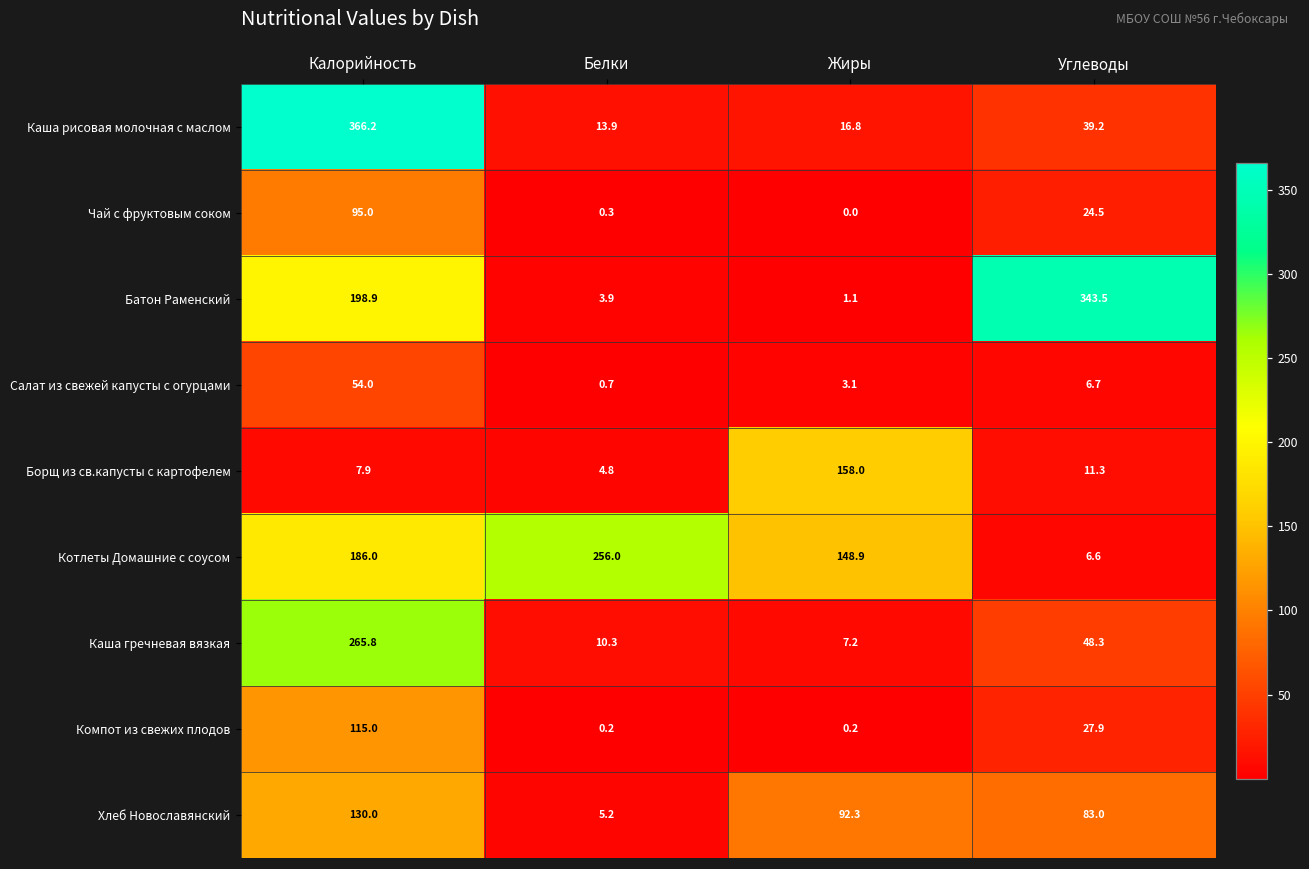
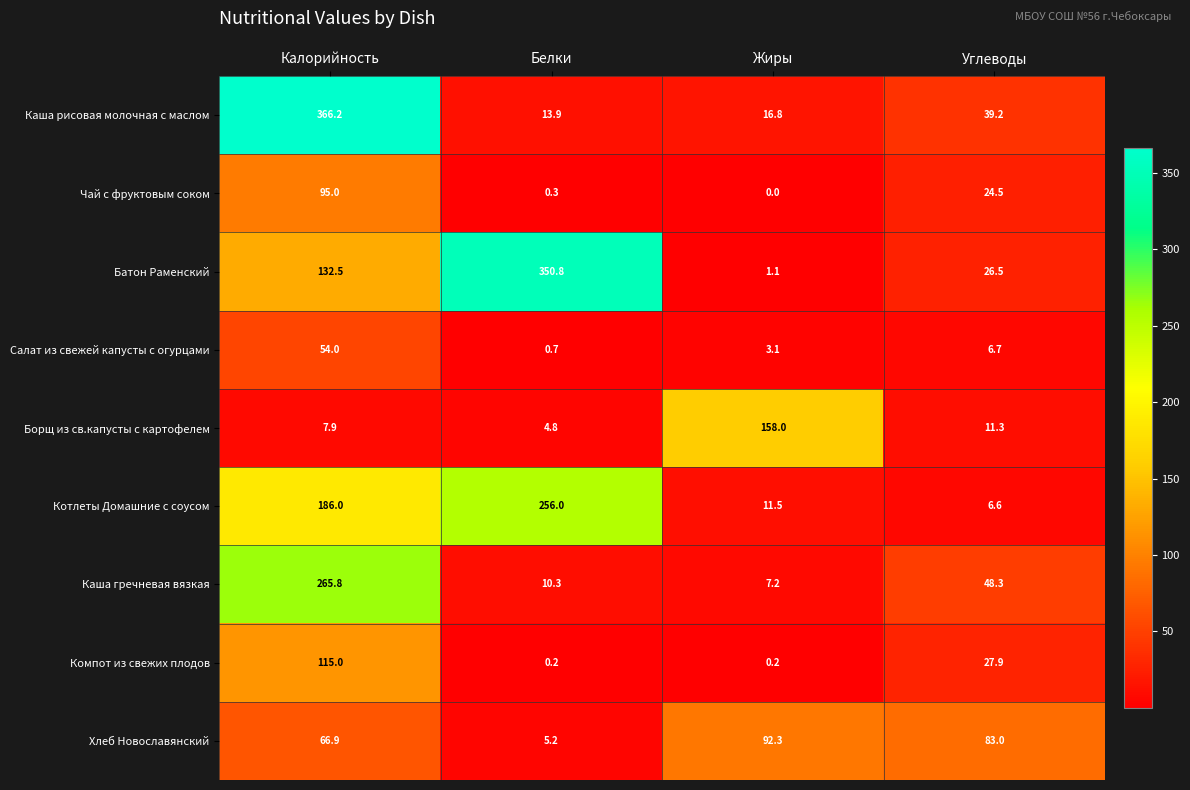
Батон Раменский, Калорийность: 198.9 -> 132.5
Батон Раменский, Белки: 3.9 -> 350.8
Батон Раменский, Углеводы: 343.5 -> 26.5
Котлеты Домашние с соусом, Жиры: 148.9 -> 11.5
Хлеб Новославянский, Калорийность: 130.0 -> 66.9
